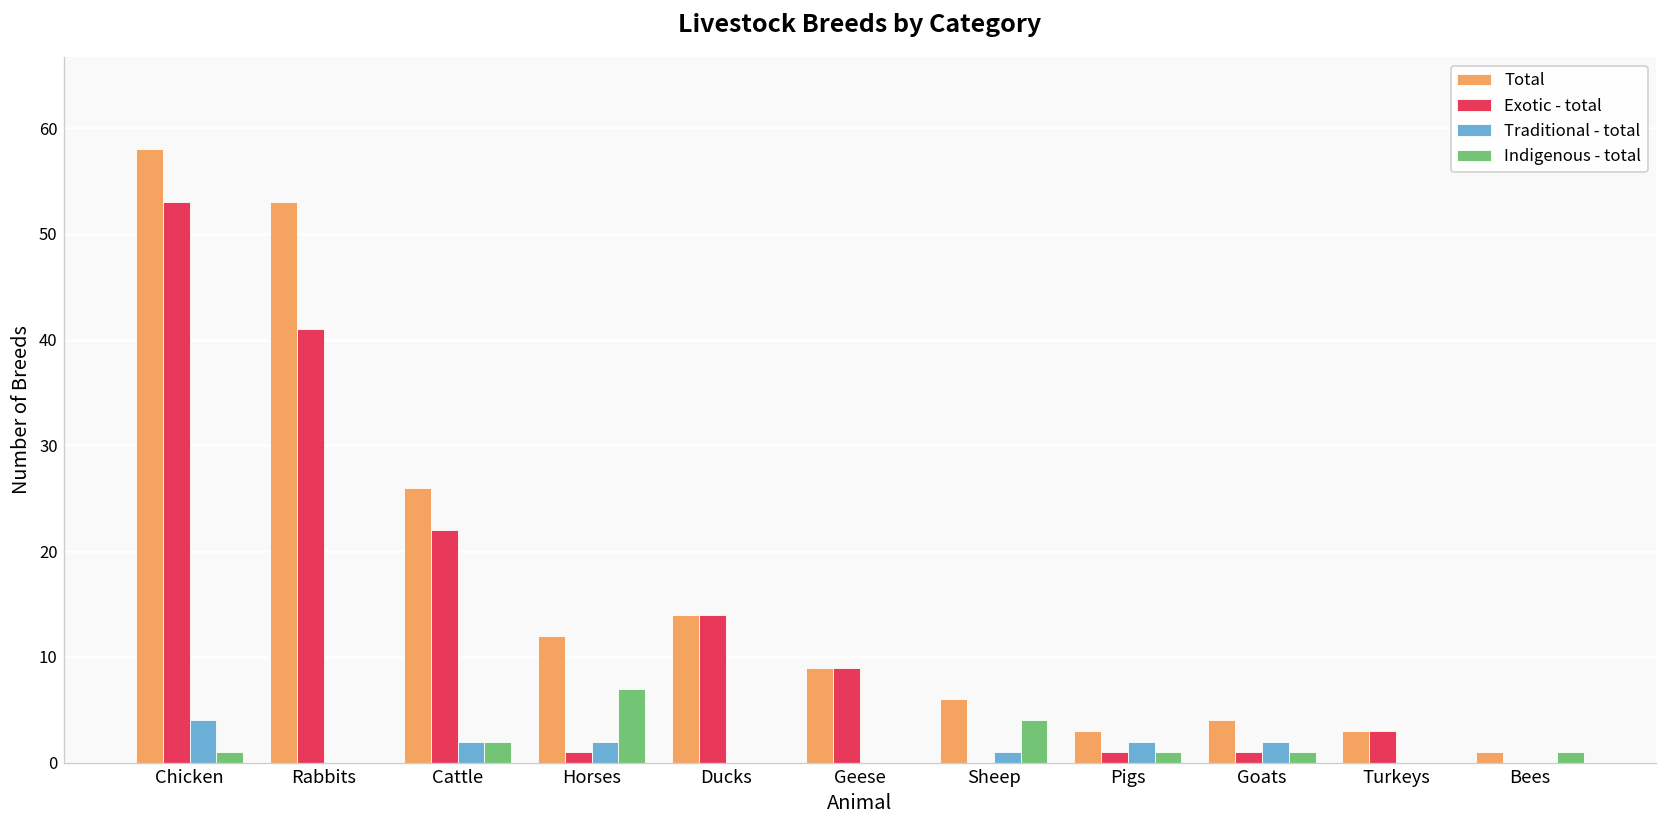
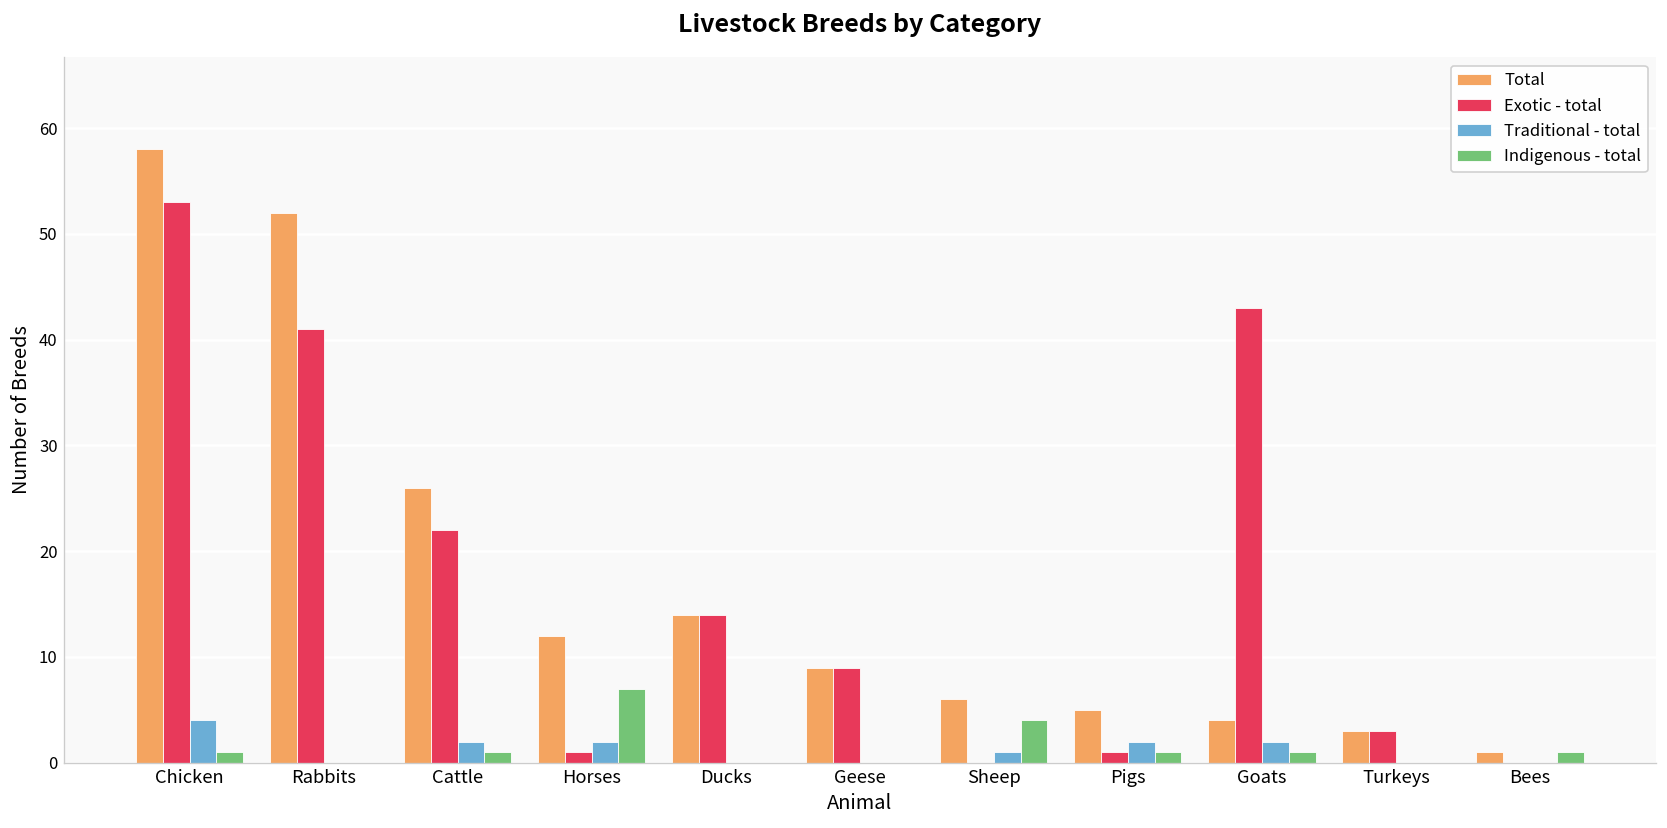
Total, Rabbits: 53 -> 52
Indigenous - total, Cattle: 2 -> 1
Total, Pigs: 3 -> 5
Exotic - total, Goats: 1 -> 43
